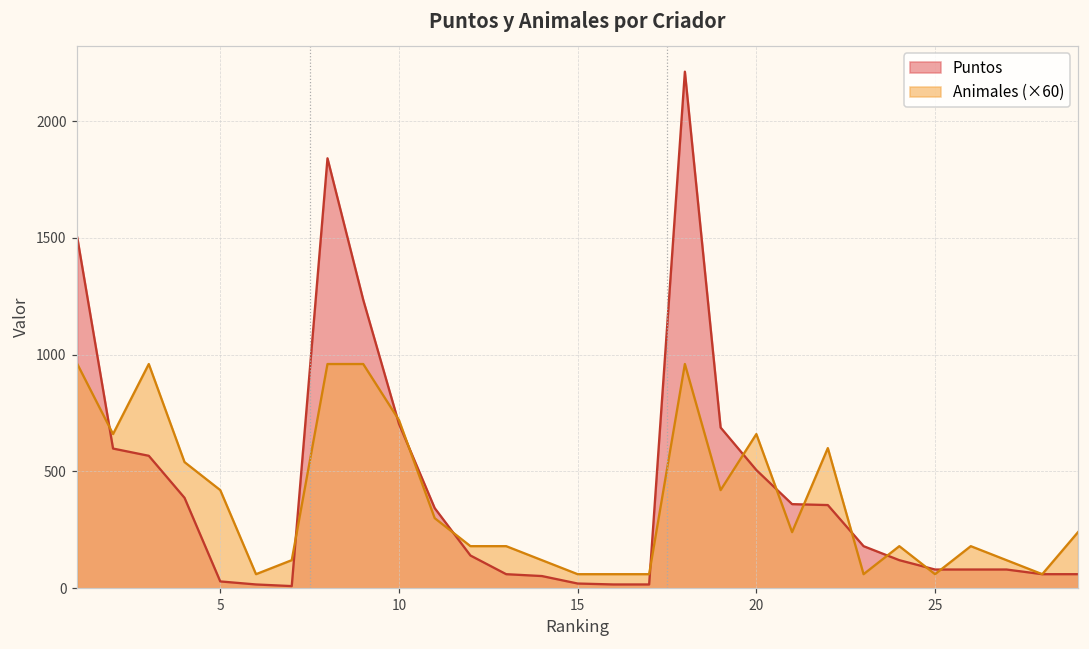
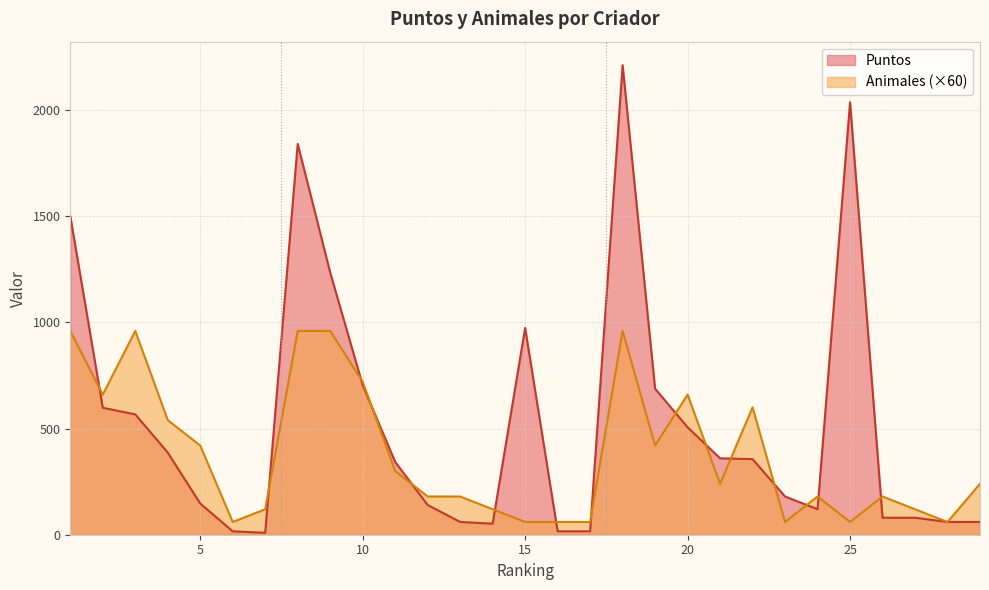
Puntos, 5: 30 -> 150
Puntos, 15: 20 -> 970
Puntos, 25: 80 -> 2040
